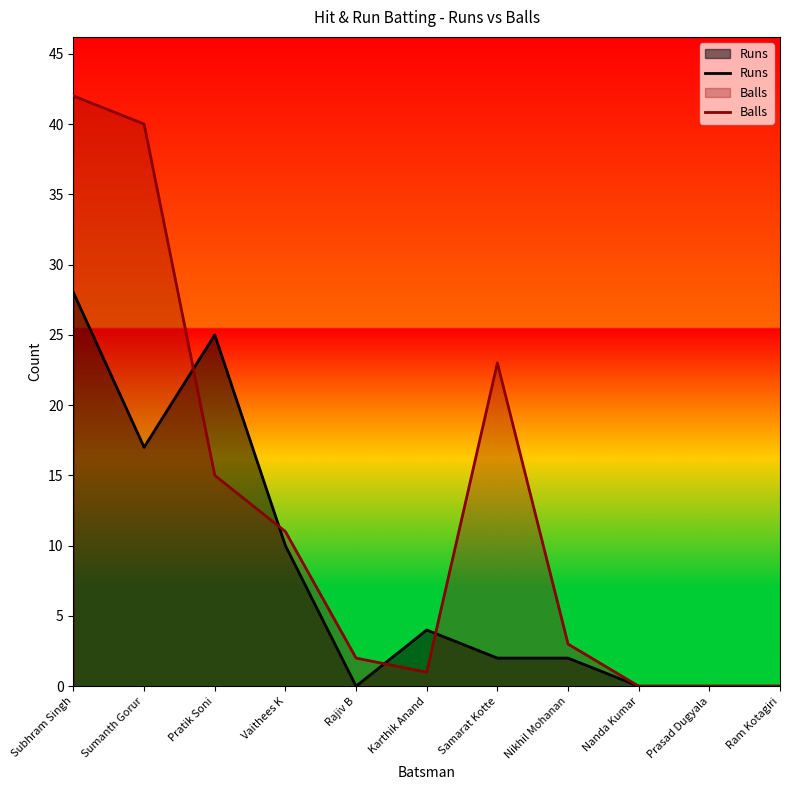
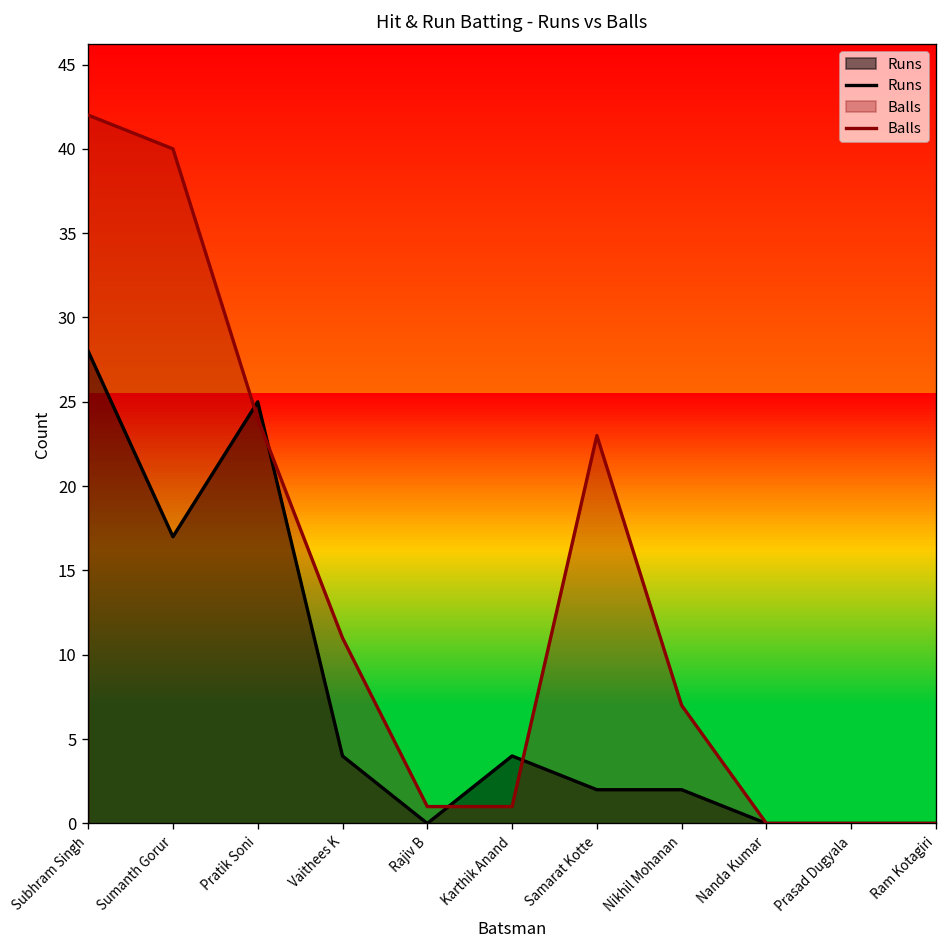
Balls, Pratik Soni: 15 -> 24
Runs, Vaithees K: 10 -> 4
Balls, Rajiv B: 2 -> 1
Balls, Nikhil Mohanan: 3 -> 7
